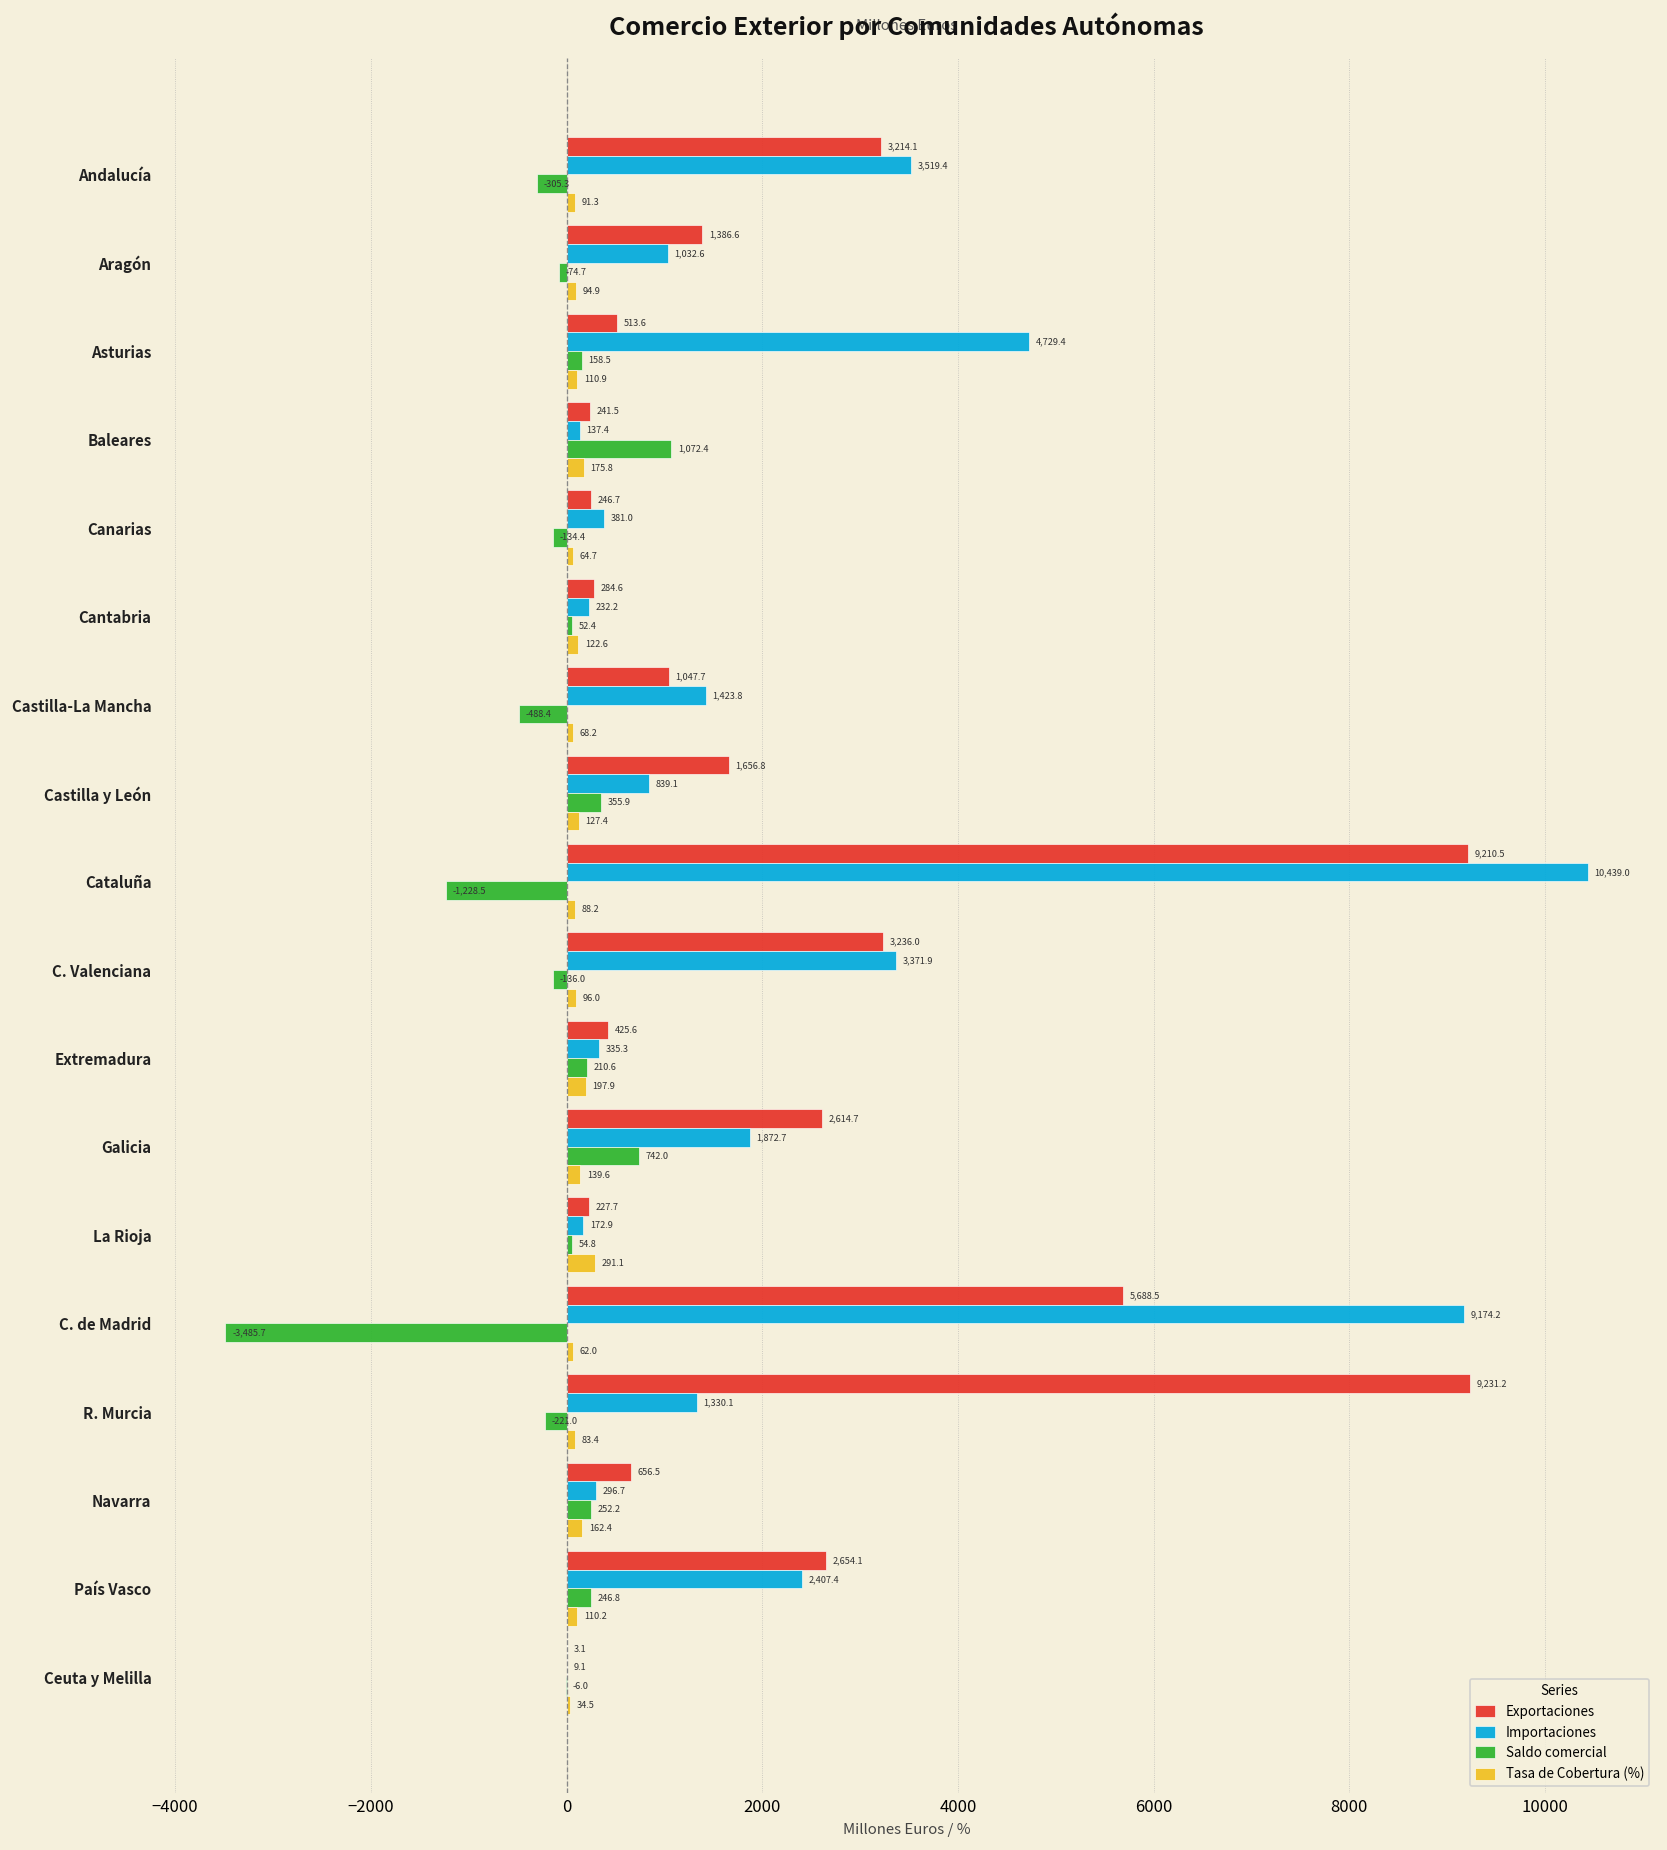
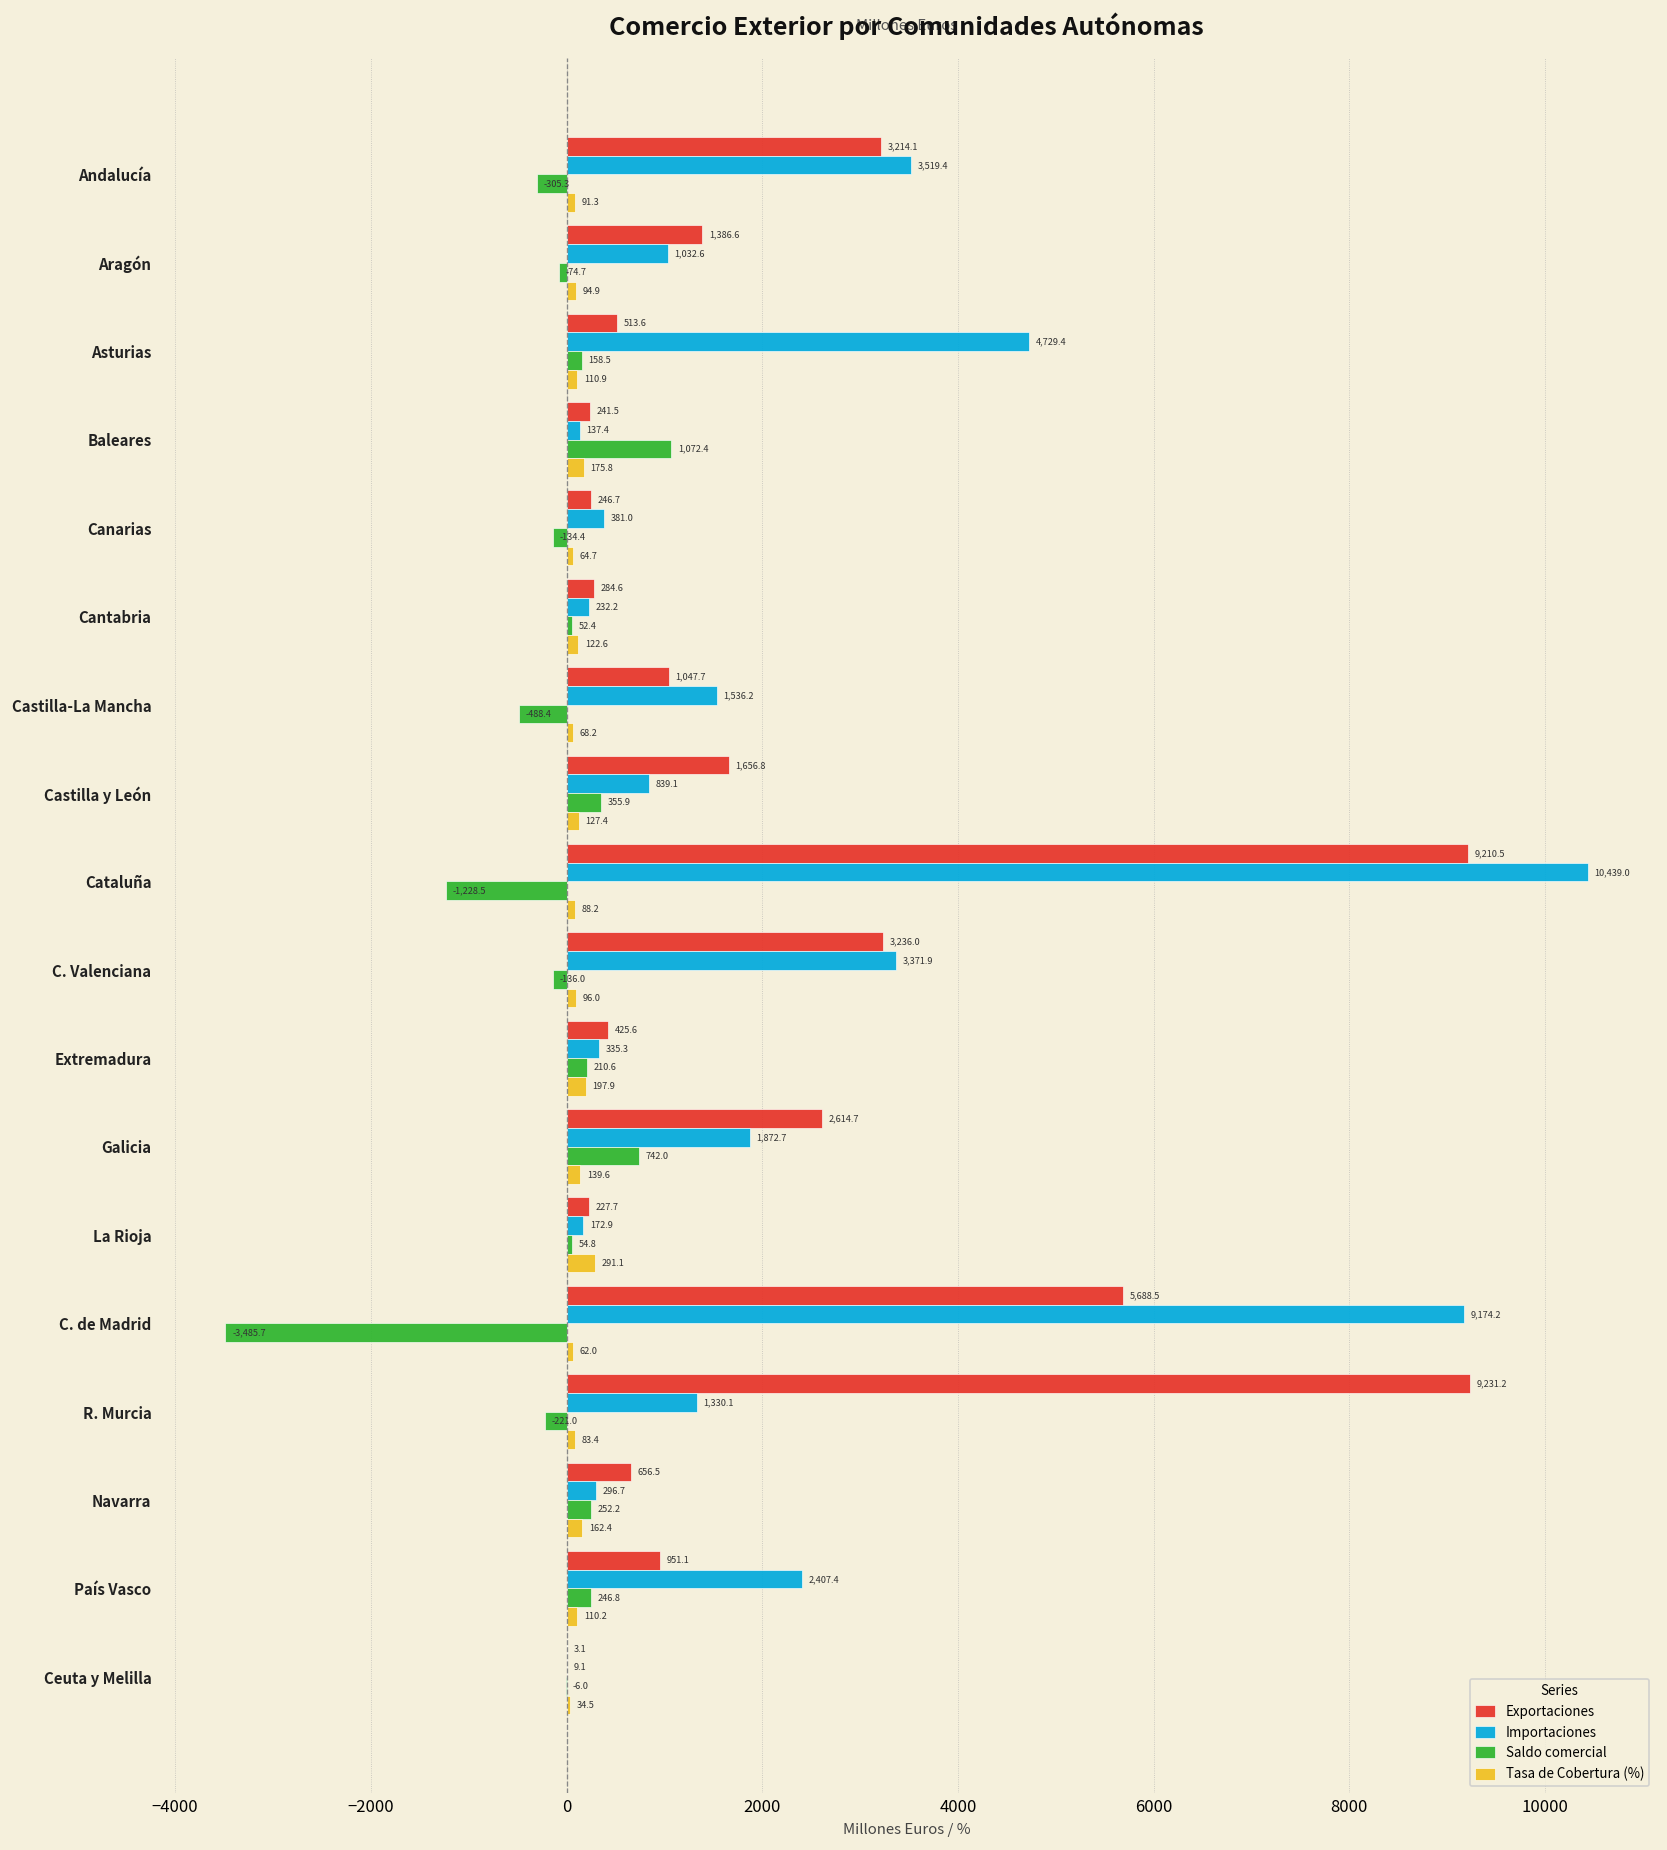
Importaciones, Castilla-La Mancha: 1,423.8 -> 1,536.2
Exportaciones, País Vasco: 2,654.1 -> 951.1
